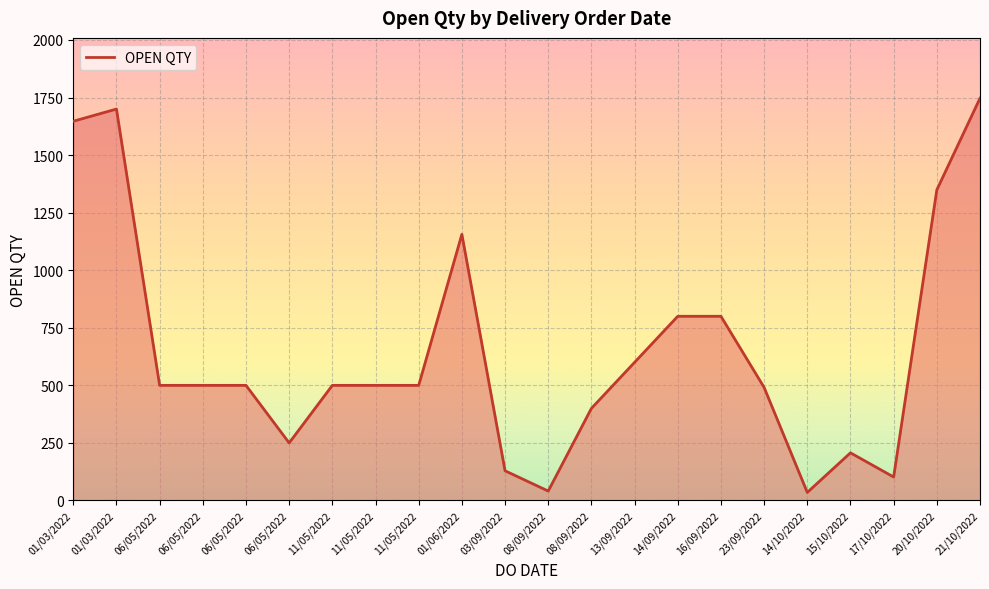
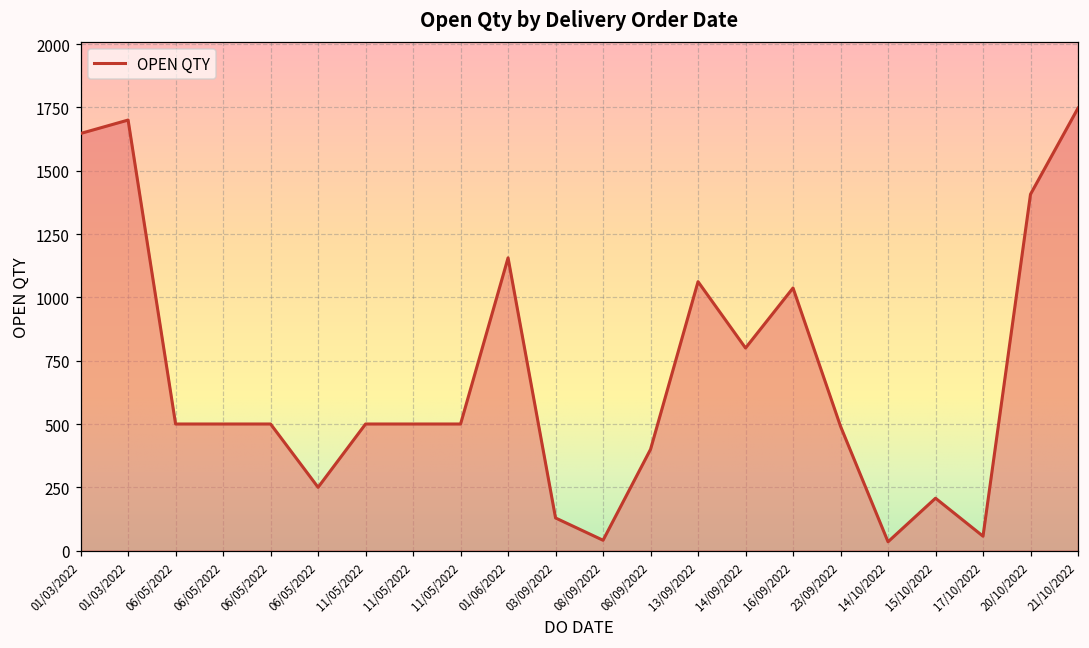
13/09/2022: 600 -> 1060
16/09/2022: 800 -> 1040
17/10/2022: 100 -> 60
20/10/2022: 1350 -> 1410
